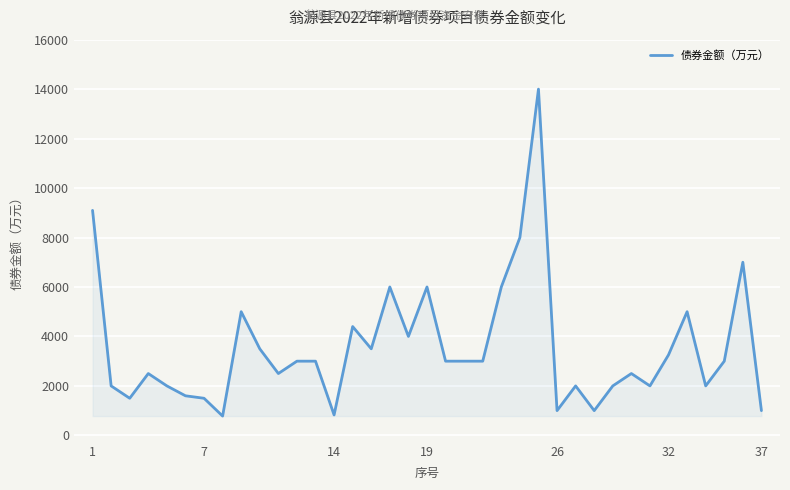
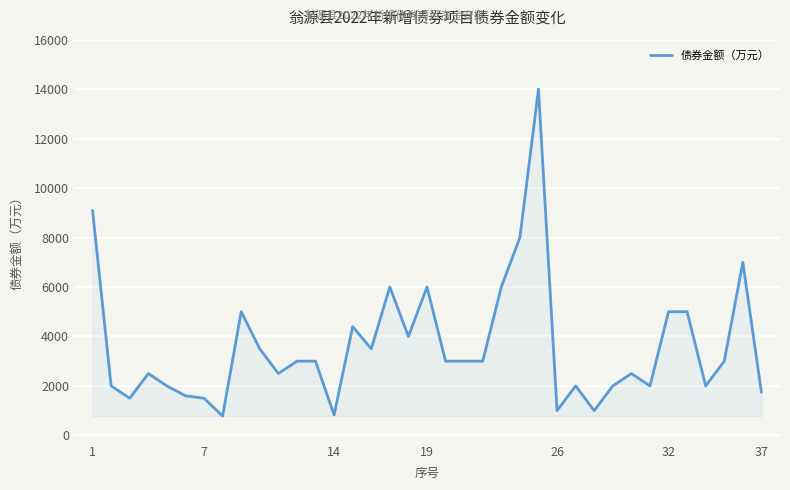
32: 3300 -> 5000
37: 1000 -> 1700
